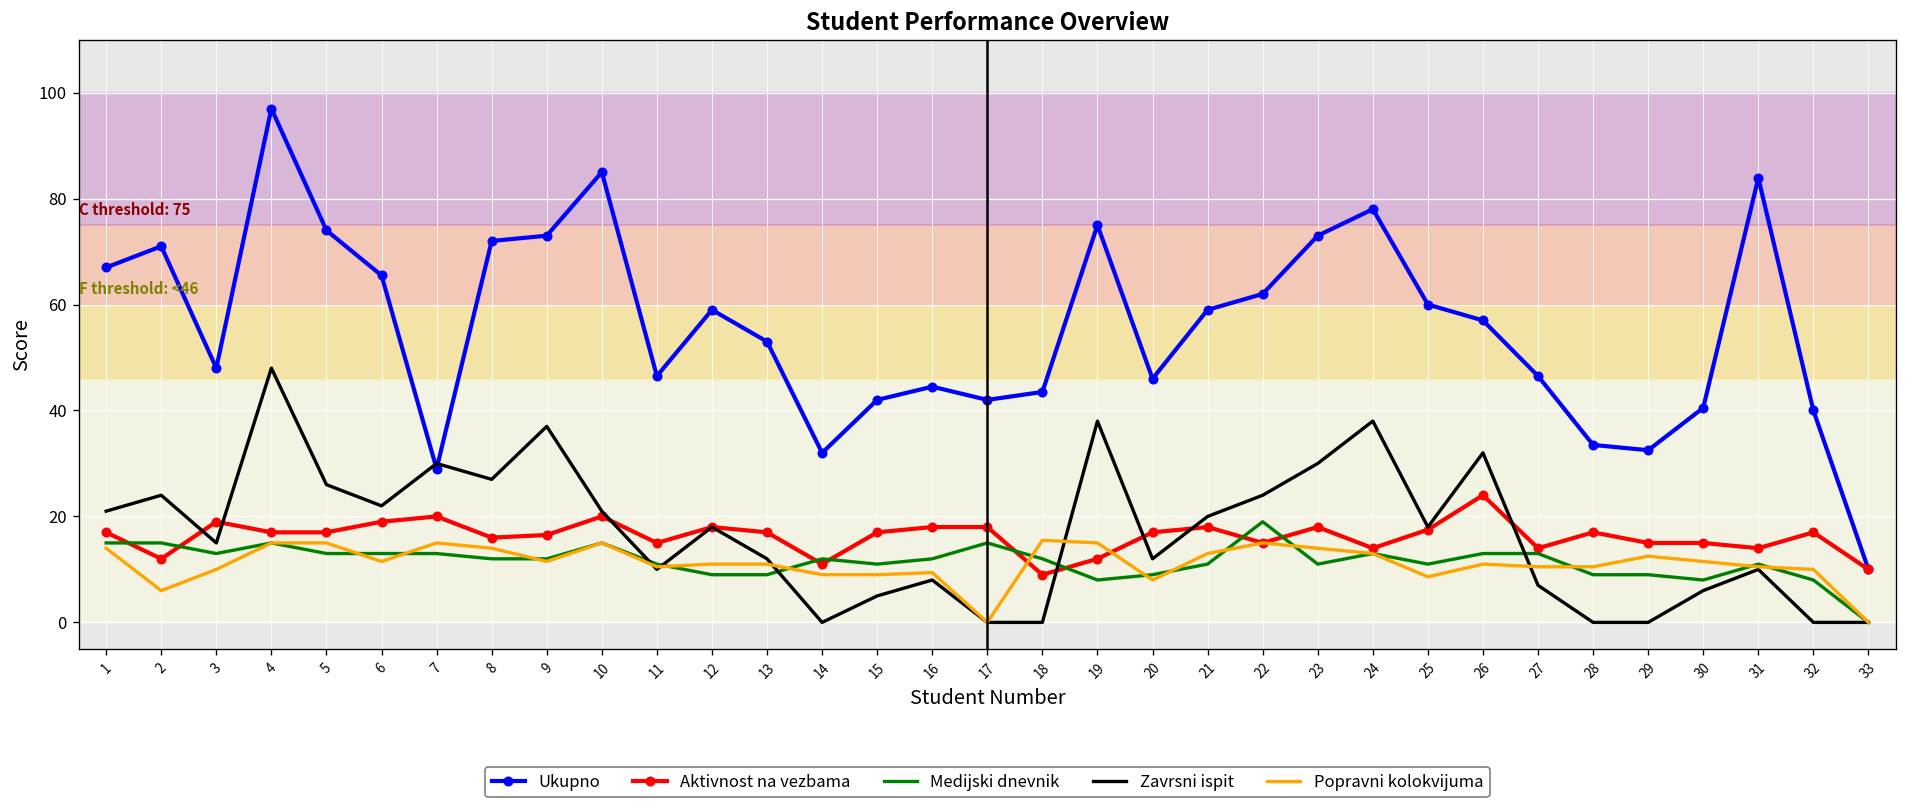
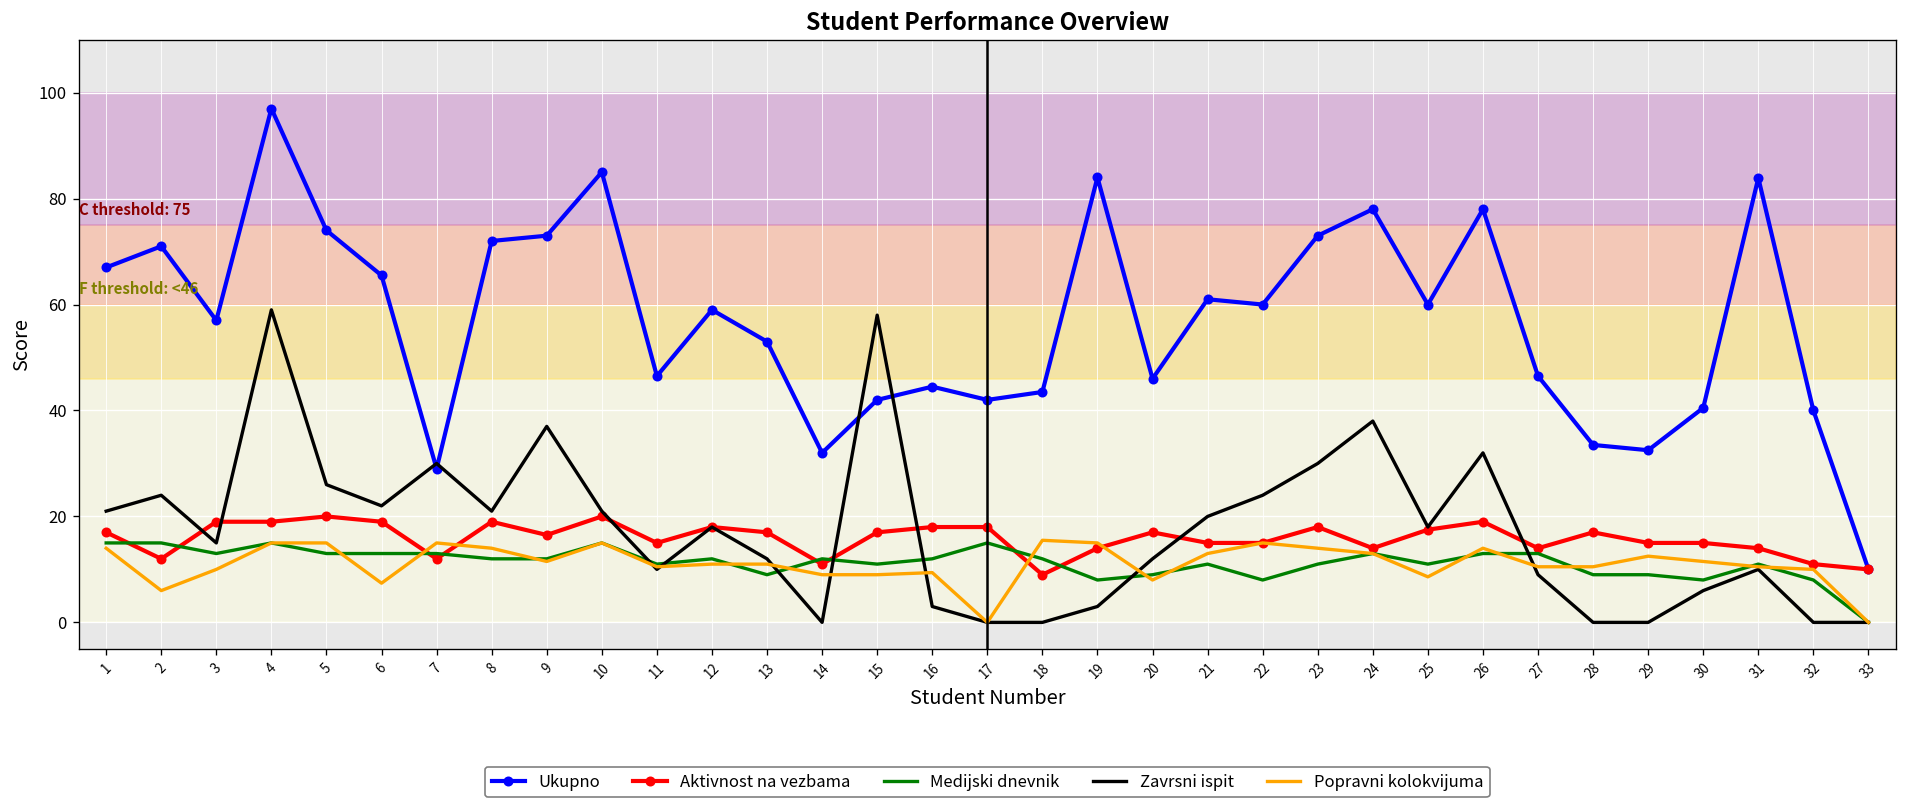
Ukupno, 3: 48 -> 57
Aktivnost na vezbama, 4: 17 -> 19
Zavrsni ispit, 4: 48 -> 59
Aktivnost na vezbama, 5: 17 -> 20
Popravni kolokvijuma, 6: 12 -> 7
Aktivnost na vezbama, 7: 20 -> 12
Aktivnost na vezbama, 8: 16 -> 19
Zavrsni ispit, 8: 27 -> 21
Medijski dnevnik, 12: 9 -> 12
Zavrsni ispit, 15: 5 -> 58
Zavrsni ispit, 16: 8 -> 3
Ukupno, 19: 75 -> 84
Aktivnost na vezbama, 19: 12 -> 14
Zavrsni ispit, 19: 38 -> 3
Ukupno, 21: 59 -> 61
Aktivnost na vezbama, 21: 18 -> 15
Ukupno, 22: 62 -> 60
Medijski dnevnik, 22: 19 -> 8
Ukupno, 26: 57 -> 78
Aktivnost na vezbama, 26: 24 -> 19
Popravni kolokvijuma, 26: 11 -> 14
Zavrsni ispit, 27: 7 -> 9
Aktivnost na vezbama, 32: 17 -> 11
